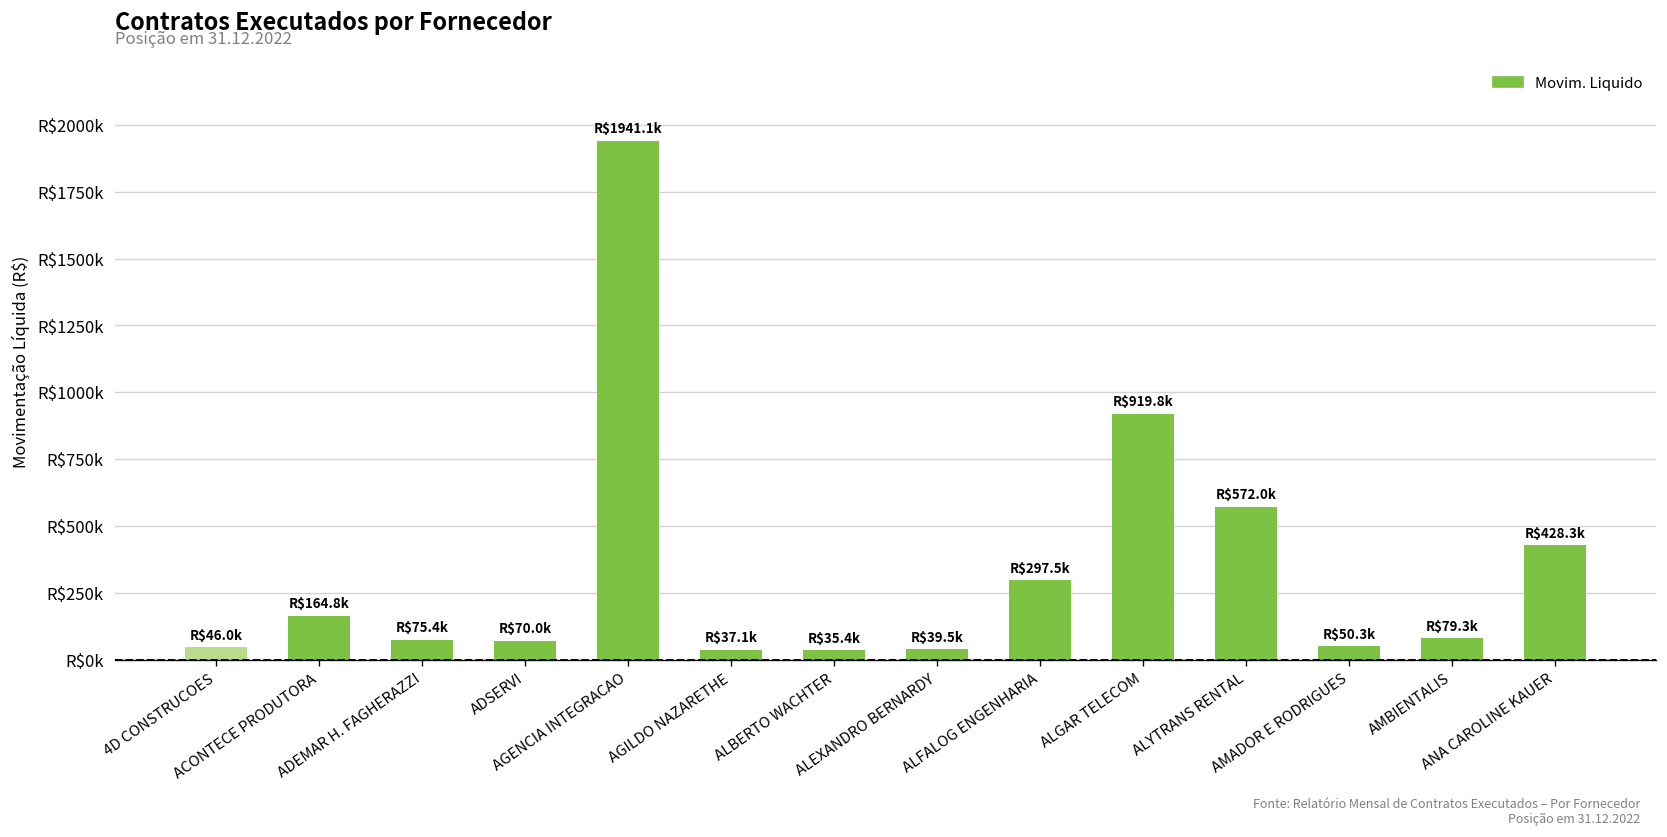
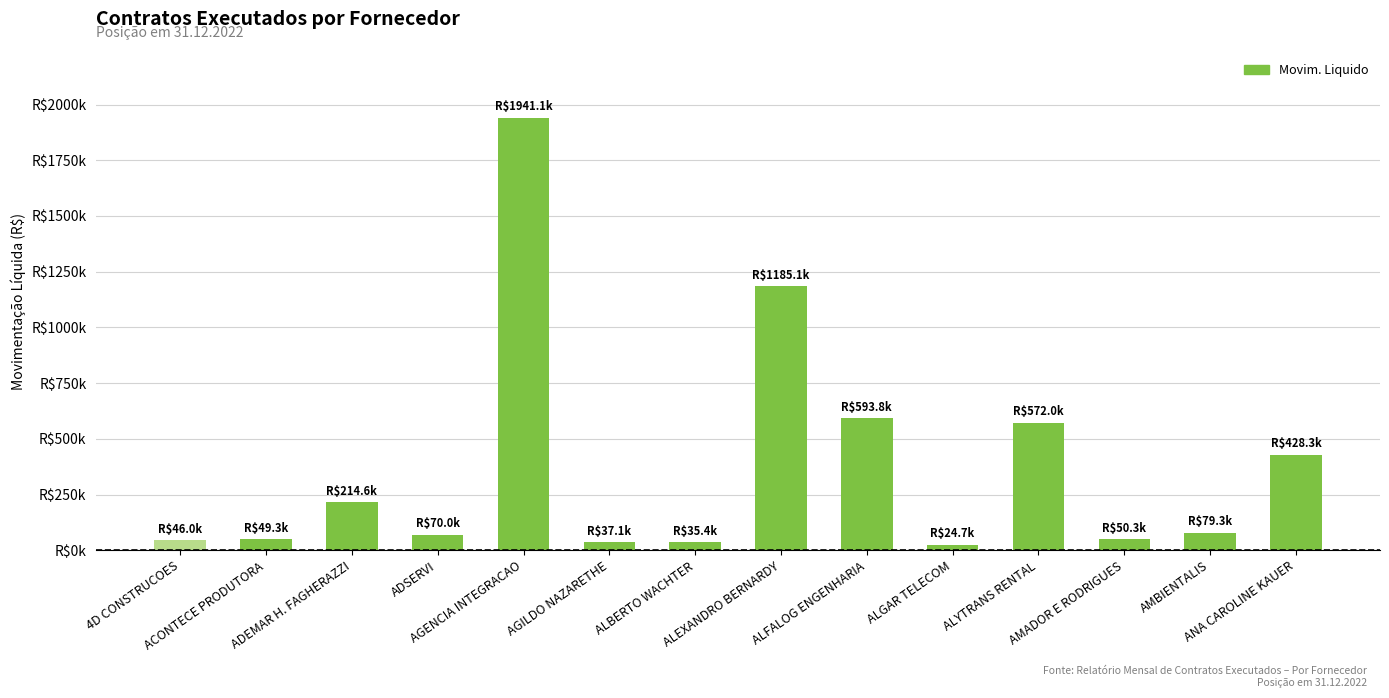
ACONTECE PRODUTORA: $164.8k -> $49.3k
ADEMAR H. FAGHERAZZI: $75.4k -> $214.6k
ALEXANDRO BERNARDY: $39.5k -> $1185.1k
ALFALOG ENGENHARIA: $297.5k -> $593.8k
ALGAR TELECOM: $919.8k -> $24.7k
